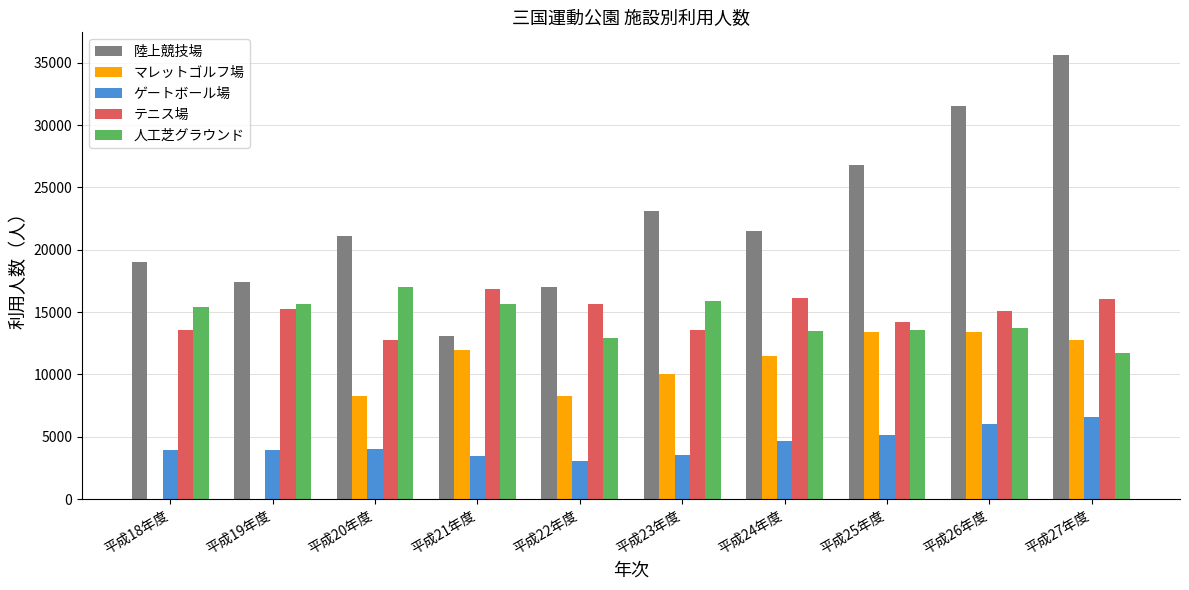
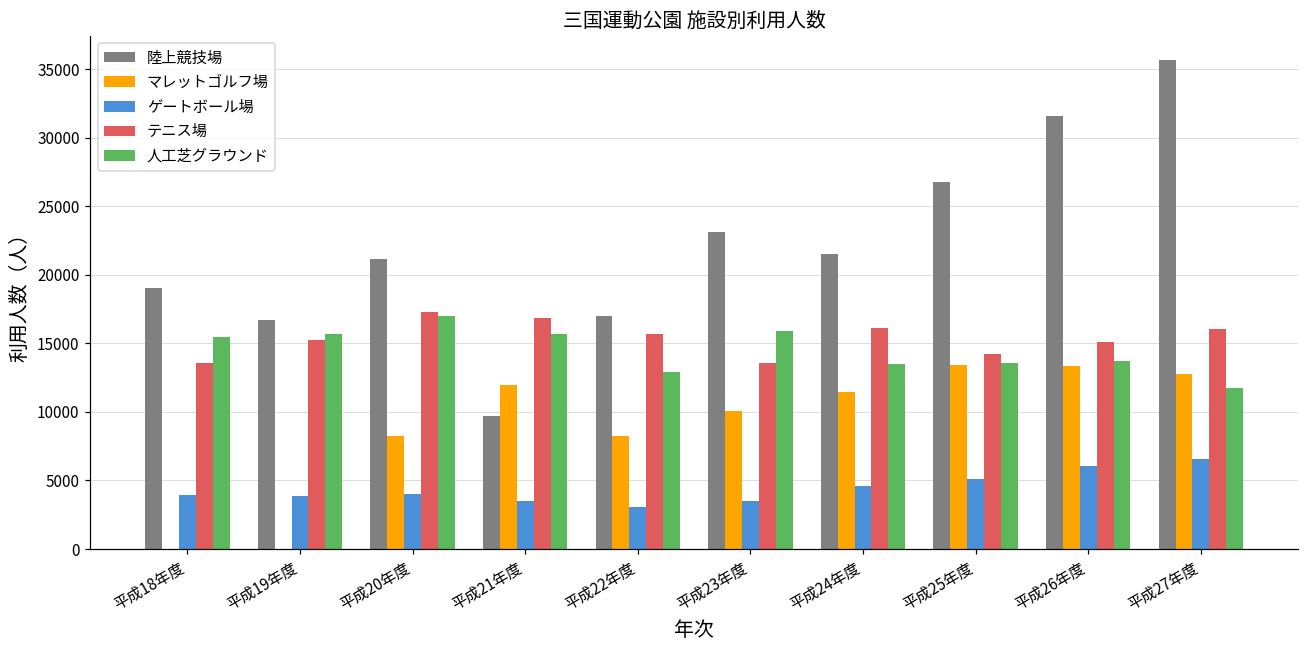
陸上競技場, 平成19年度: 17400 -> 16700
テニス場, 平成20年度: 12700 -> 17300
陸上競技場, 平成21年度: 13100 -> 9700
